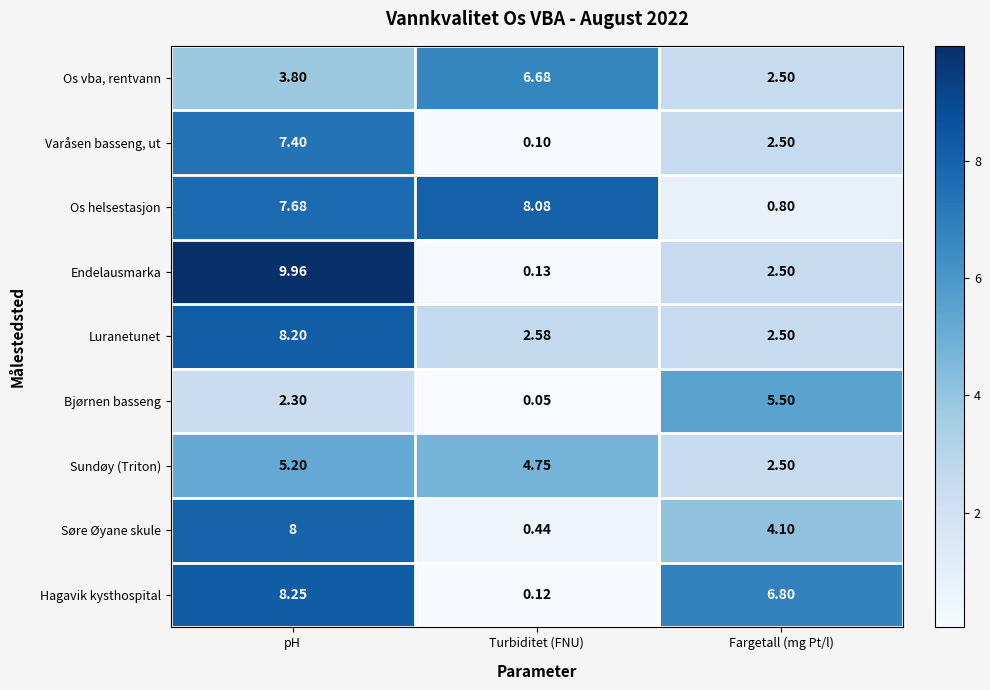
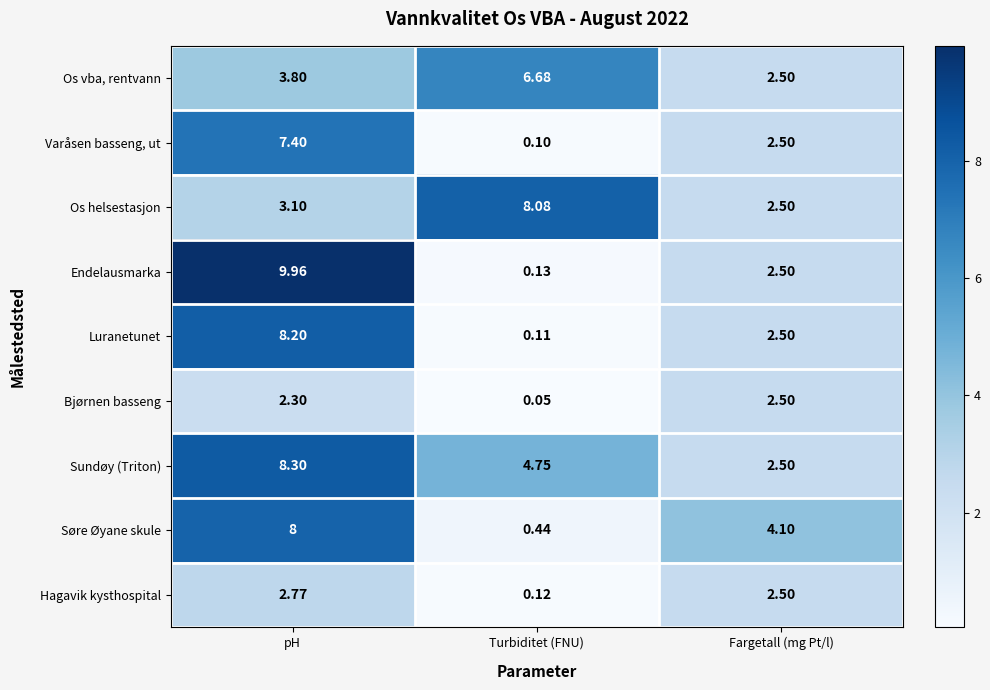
Os helsestasjon, pH: 7.68 -> 3.10
Os helsestasjon, Fargetall (mg Pt/l): 0.80 -> 2.50
Luranetunet, Turbiditet (FNU): 2.58 -> 0.11
Bjørnen basseng, Fargetall (mg Pt/l): 5.50 -> 2.50
Sundøy (Triton), pH: 5.20 -> 8.30
Hagavik kysthospital, pH: 8.25 -> 2.77
Hagavik kysthospital, Fargetall (mg Pt/l): 6.80 -> 2.50
